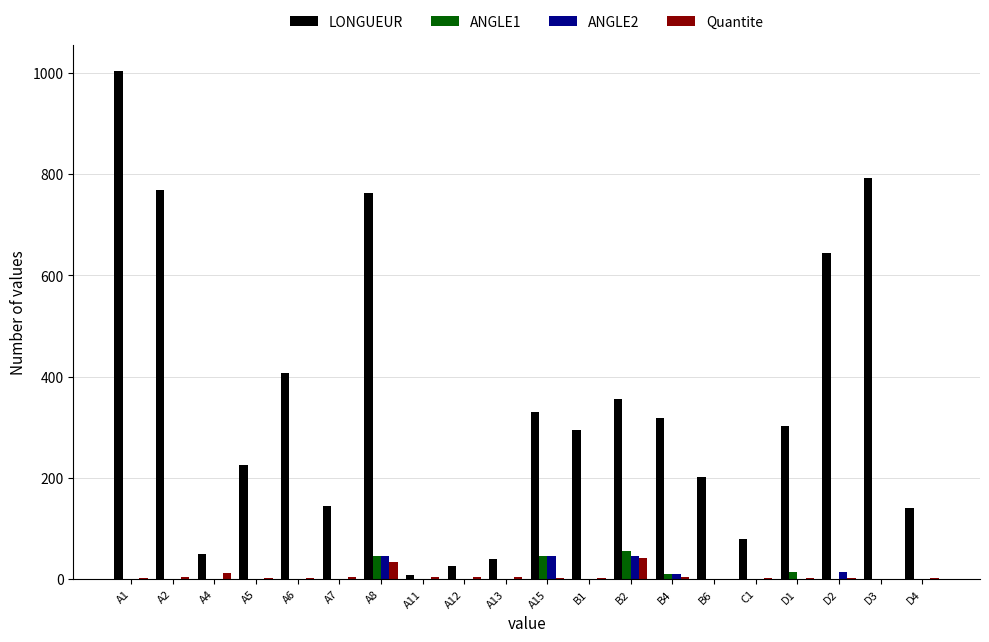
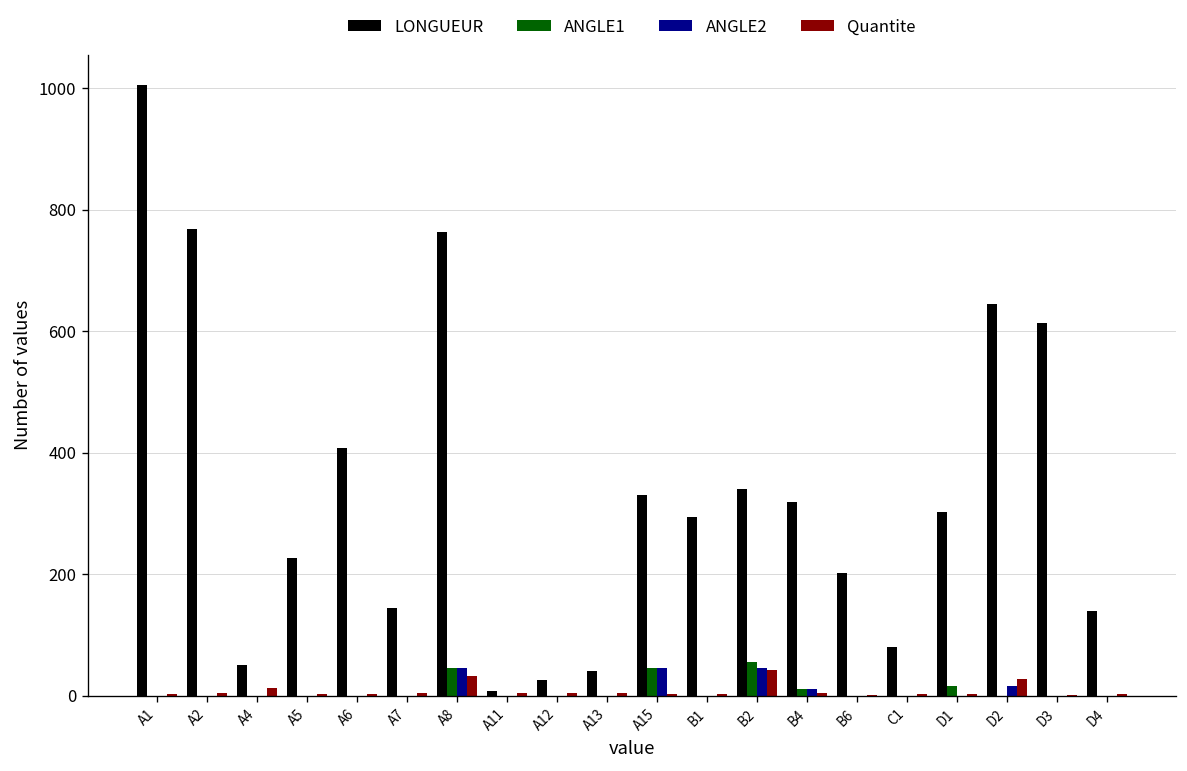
LONGUEUR, B2: 360 -> 340
Quantite, D2: 0 -> 30
LONGUEUR, D3: 790 -> 610
